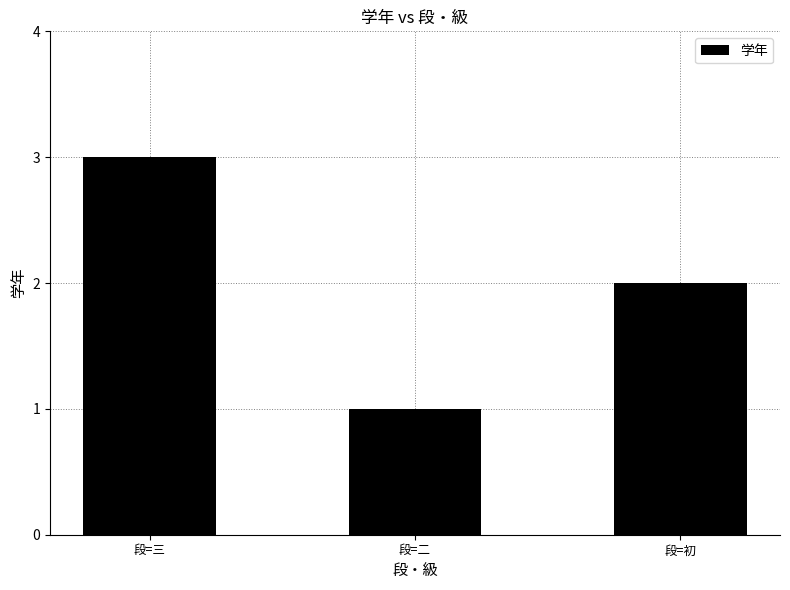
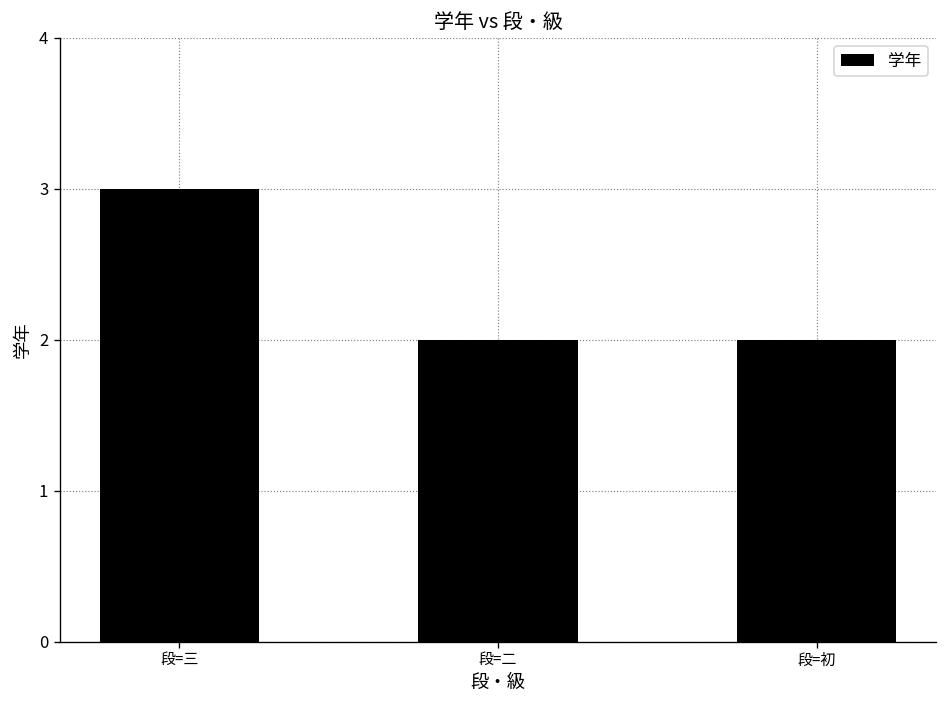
段=二: 1 -> 2
